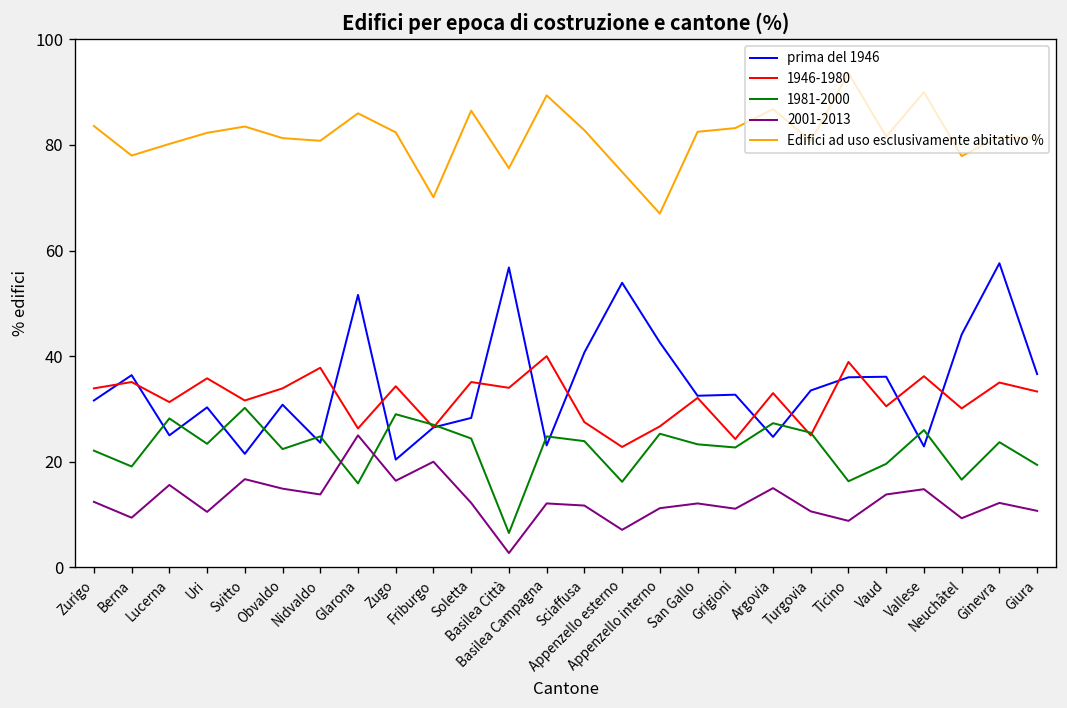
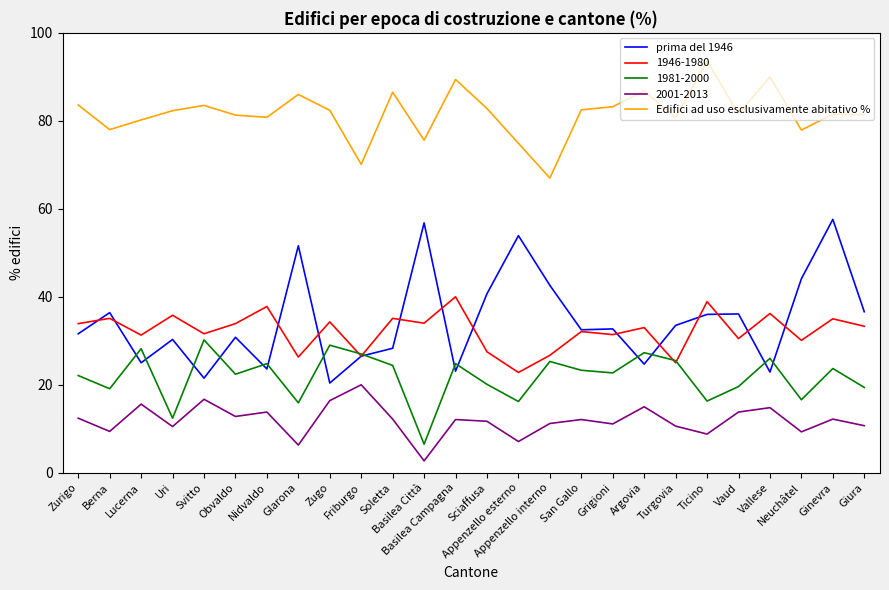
1981-2000, Uri: 23 -> 12
2001-2013, Obvaldo: 15 -> 13
2001-2013, Glarona: 25 -> 6
1981-2000, Sciaffusa: 24 -> 20
1946-1980, Grigioni: 24 -> 31
